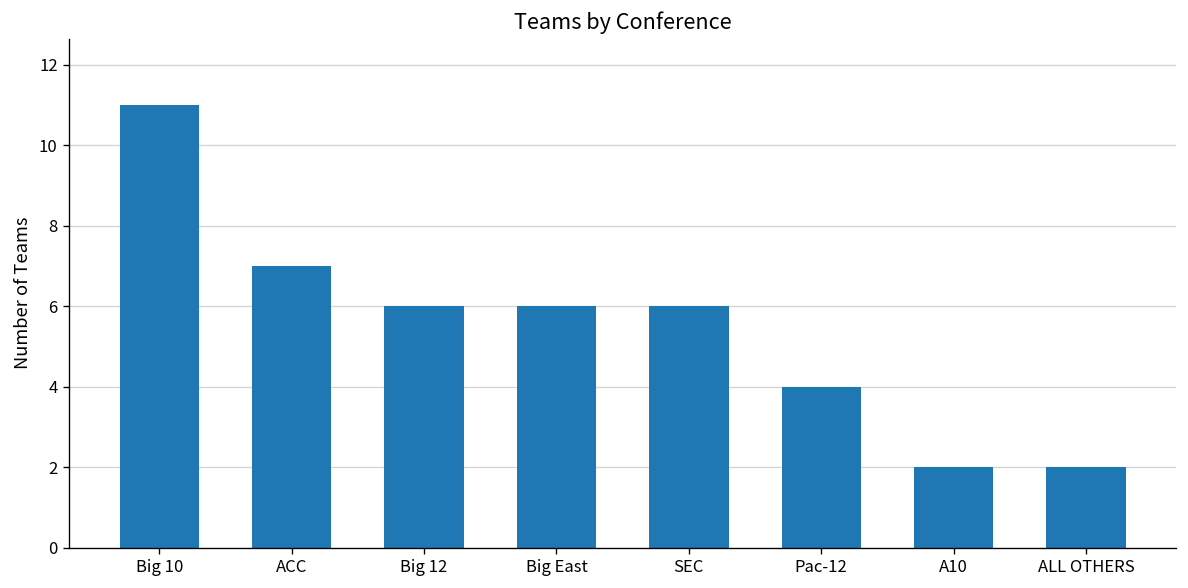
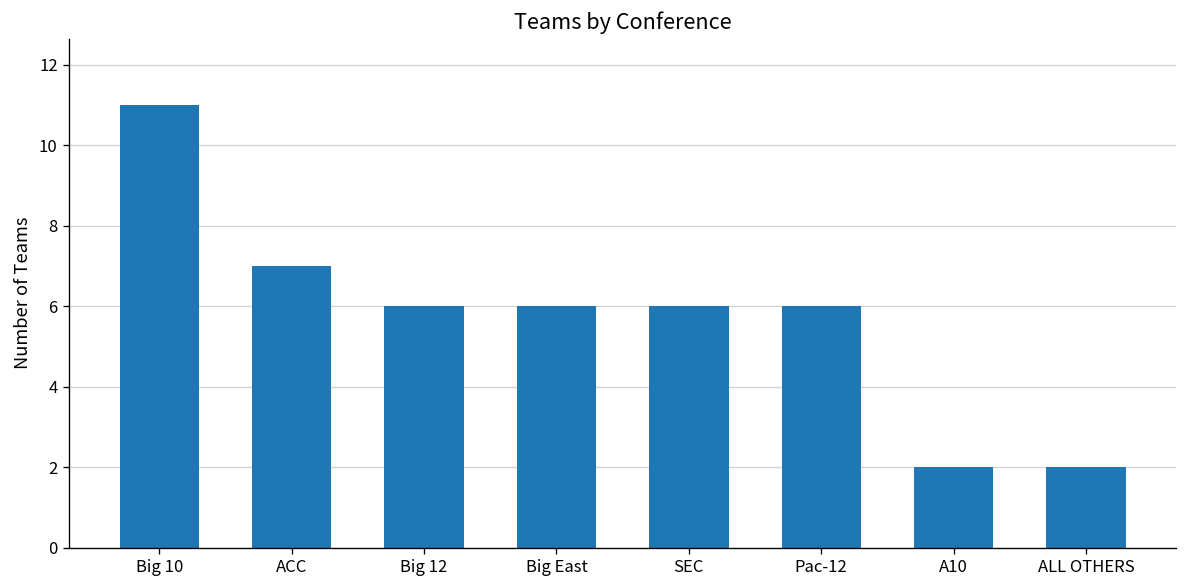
Pac-12: 4 -> 6
